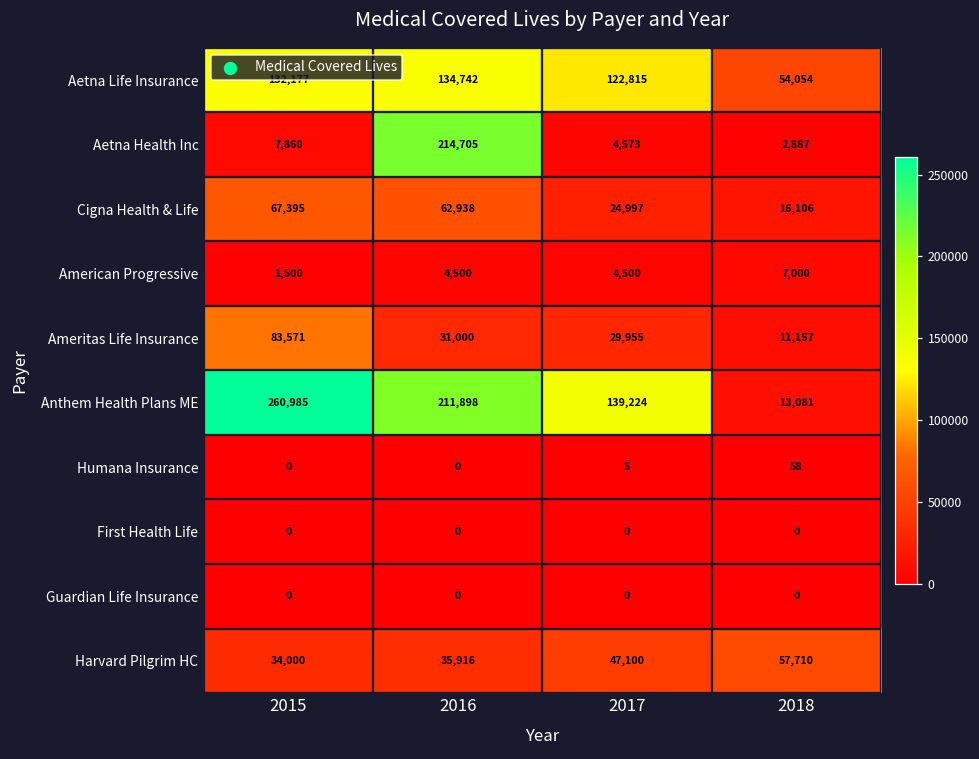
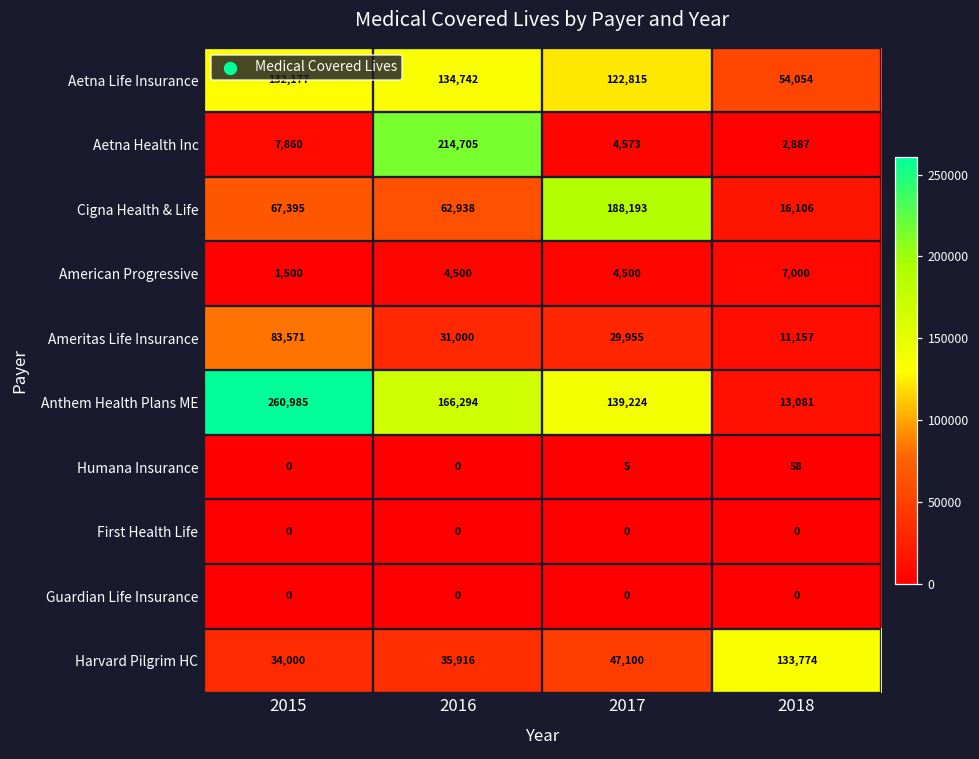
Cigna Health & Life, 2017: 24,997 -> 188,193
Anthem Health Plans ME, 2016: 211,898 -> 166,294
Harvard Pilgrim HC, 2018: 57,710 -> 133,774
